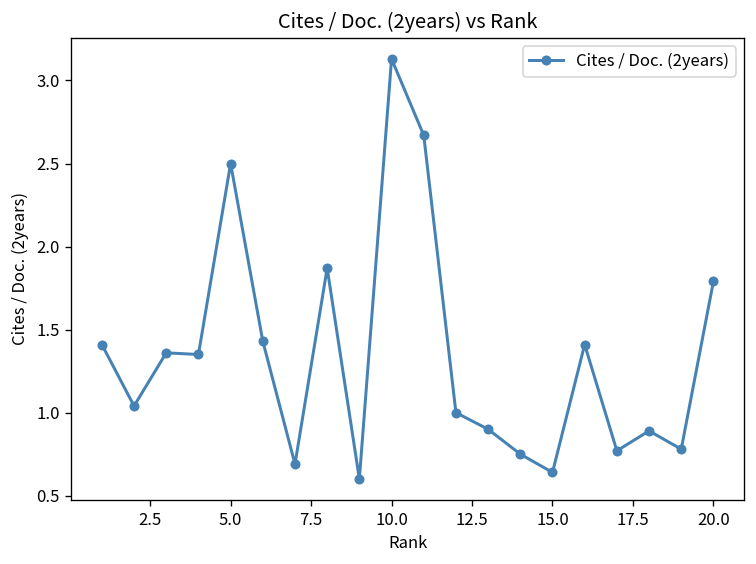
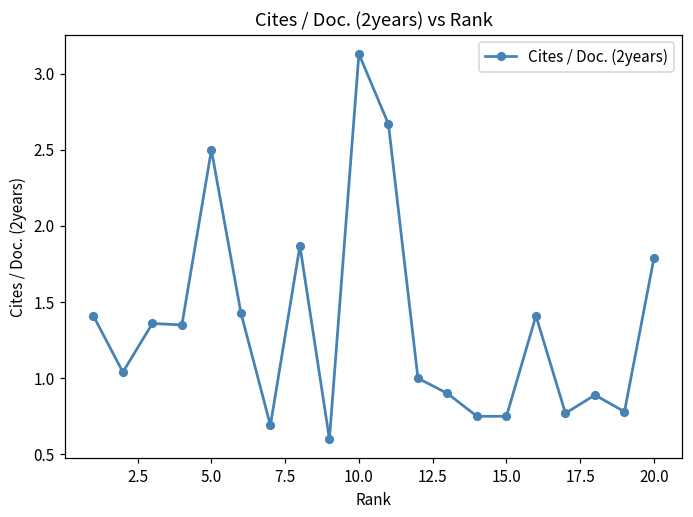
15.0: 0.64 -> 0.75
